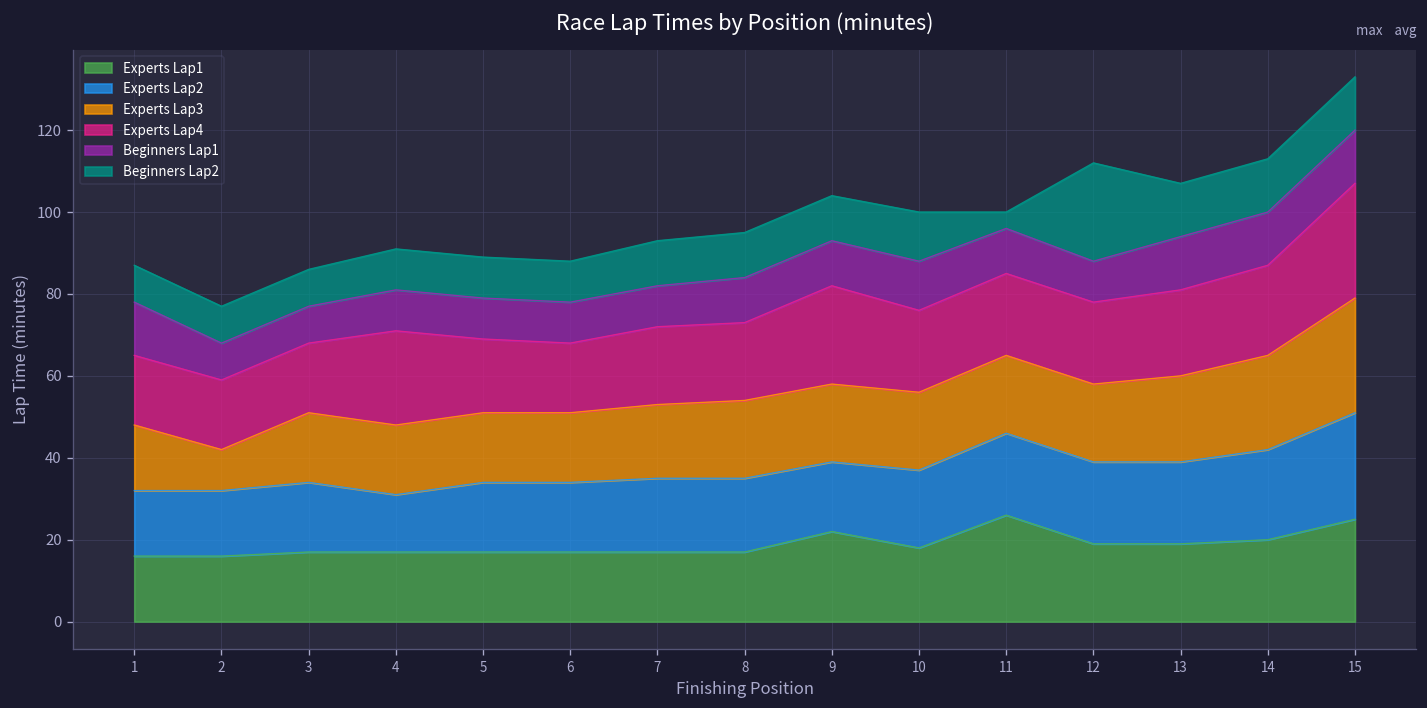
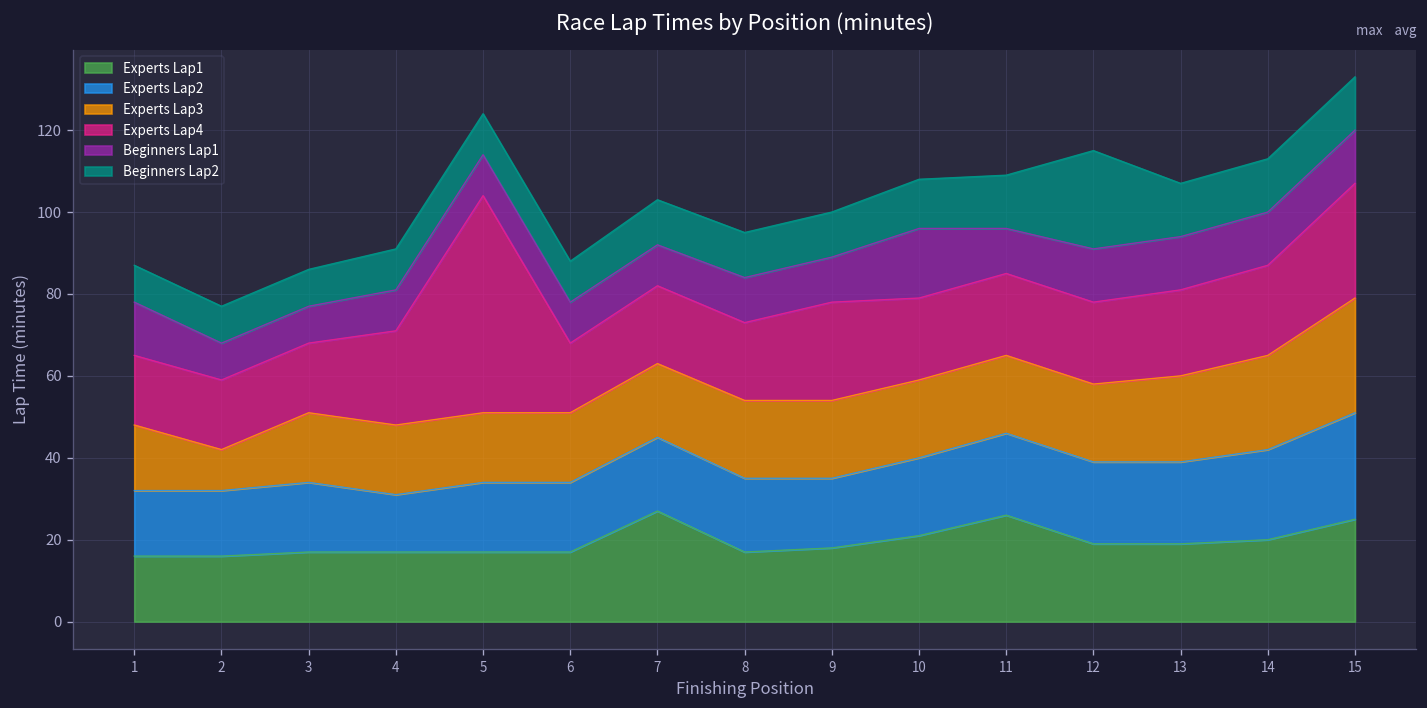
Experts Lap4, 5: 18 -> 53
Experts Lap1, 7: 17 -> 27
Experts Lap1, 9: 22 -> 18
Experts Lap1, 10: 18 -> 21
Beginners Lap1, 10: 12 -> 17
Beginners Lap2, 11: 4 -> 13
Beginners Lap1, 12: 10 -> 13
